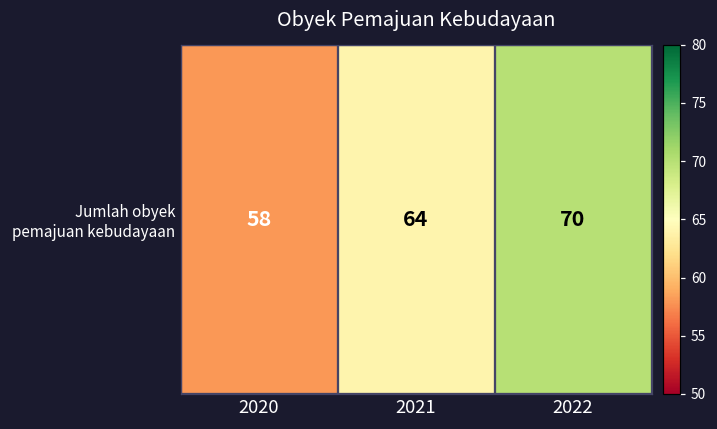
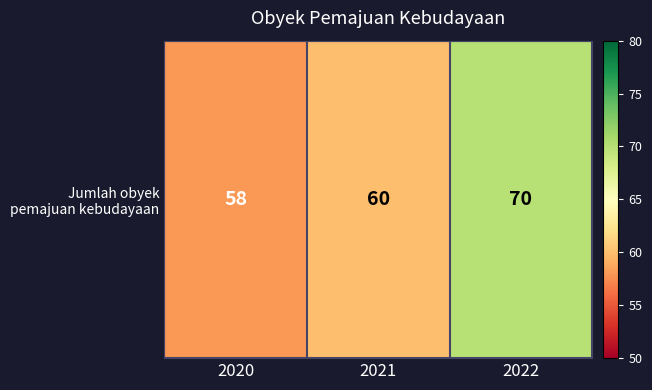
Jumlah obyek pemajuan kebudayaan, 2021: 64 -> 60
